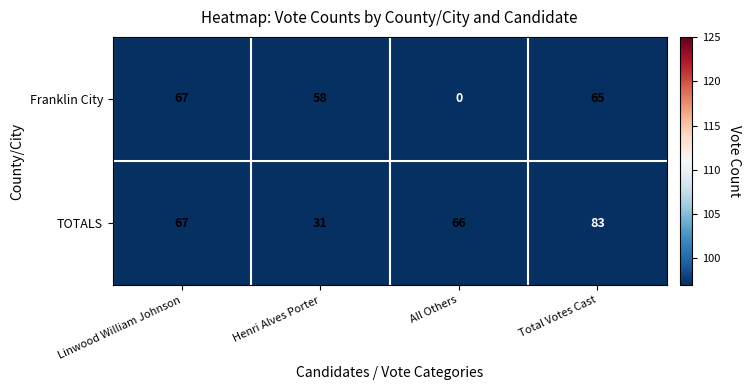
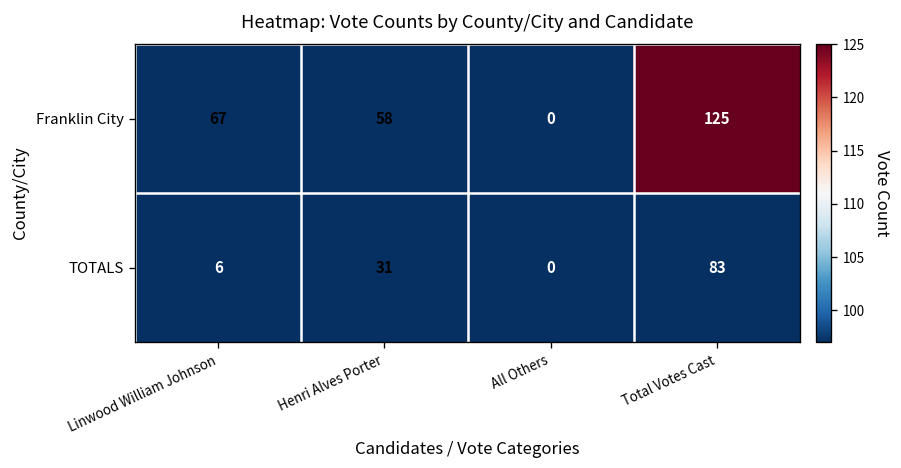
Franklin City, Total Votes Cast: 65 -> 125
TOTALS, Linwood William Johnson: 67 -> 6
TOTALS, All Others: 66 -> 0
